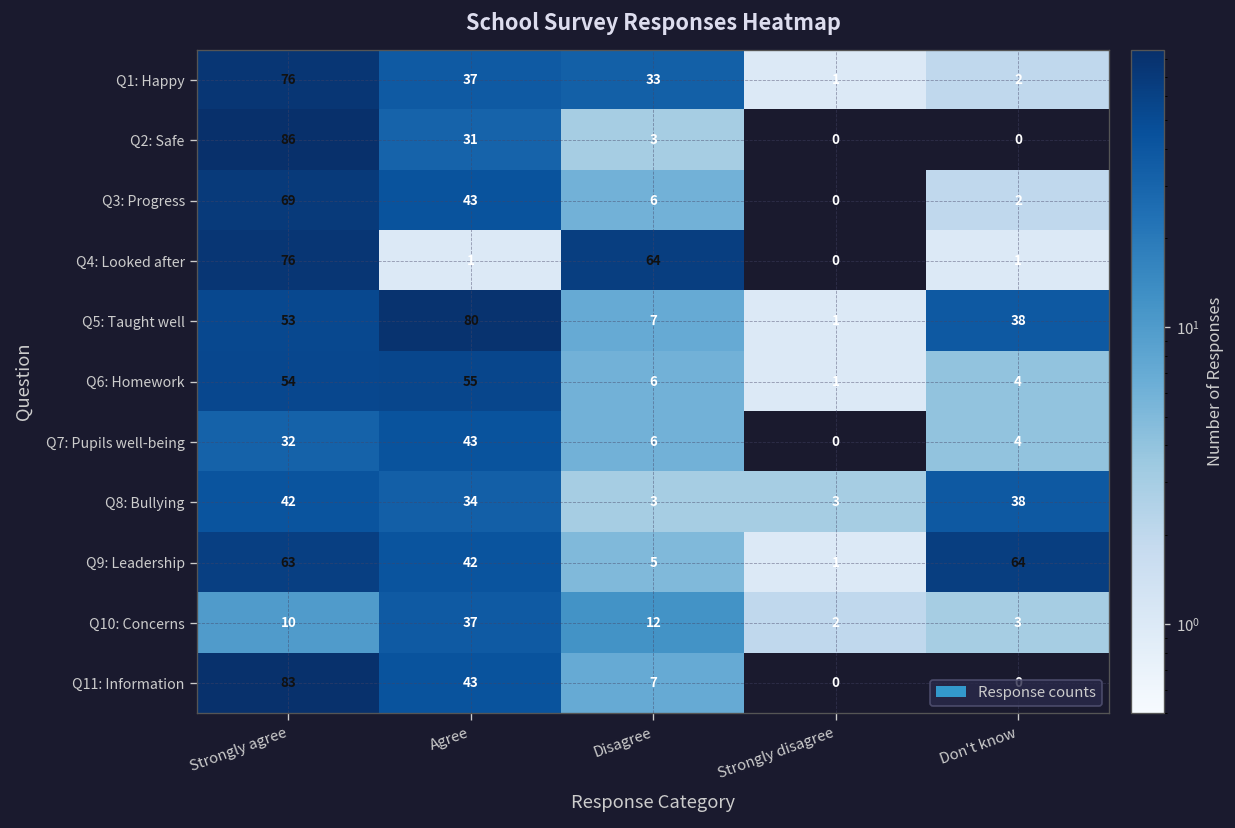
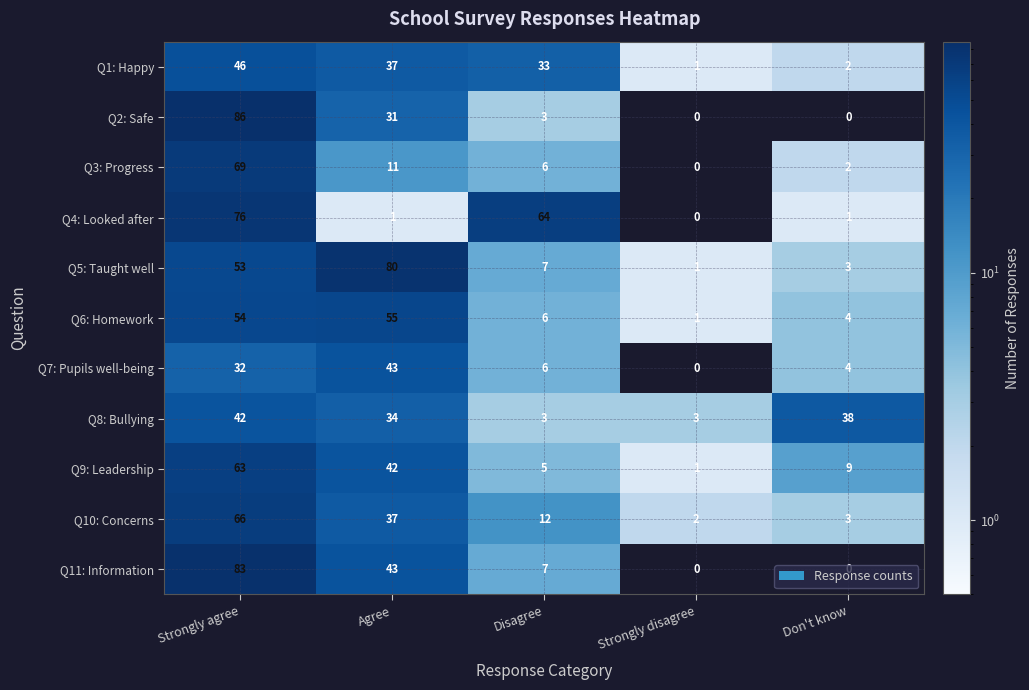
Q1: Happy, Strongly agree: 76 -> 46
Q3: Progress, Agree: 43 -> 11
Q5: Taught well, Don't know: 38 -> 3
Q9: Leadership, Don't know: 64 -> 9
Q10: Concerns, Strongly agree: 10 -> 66
